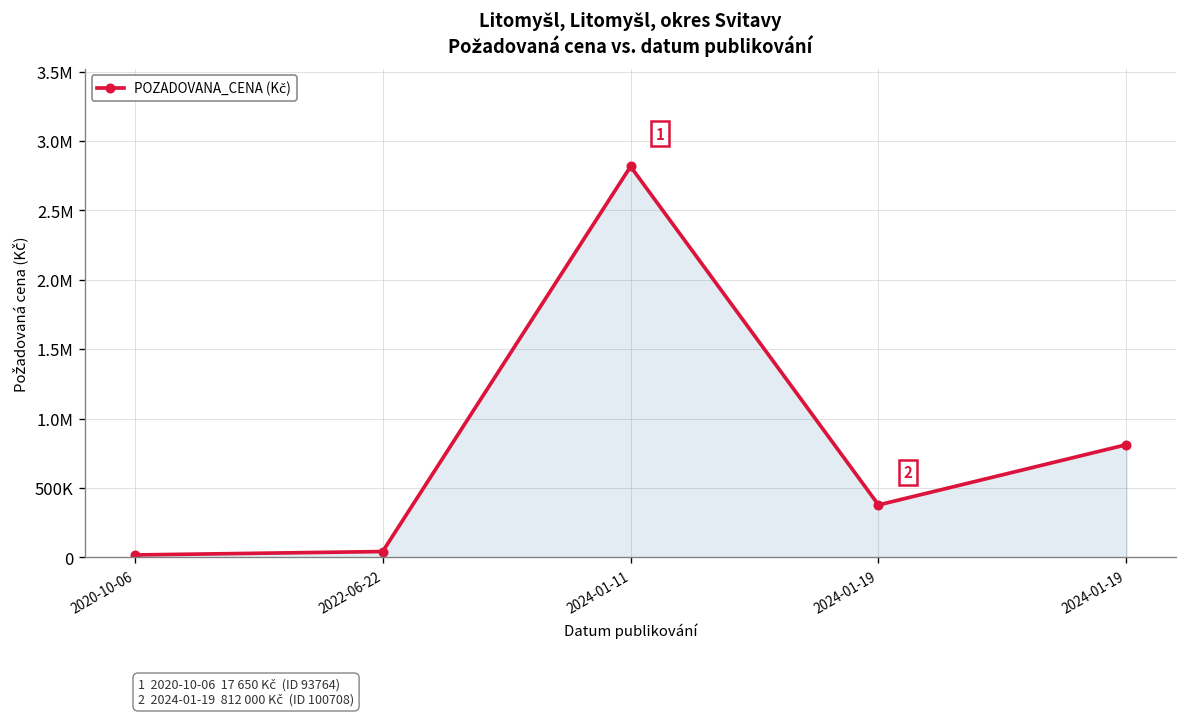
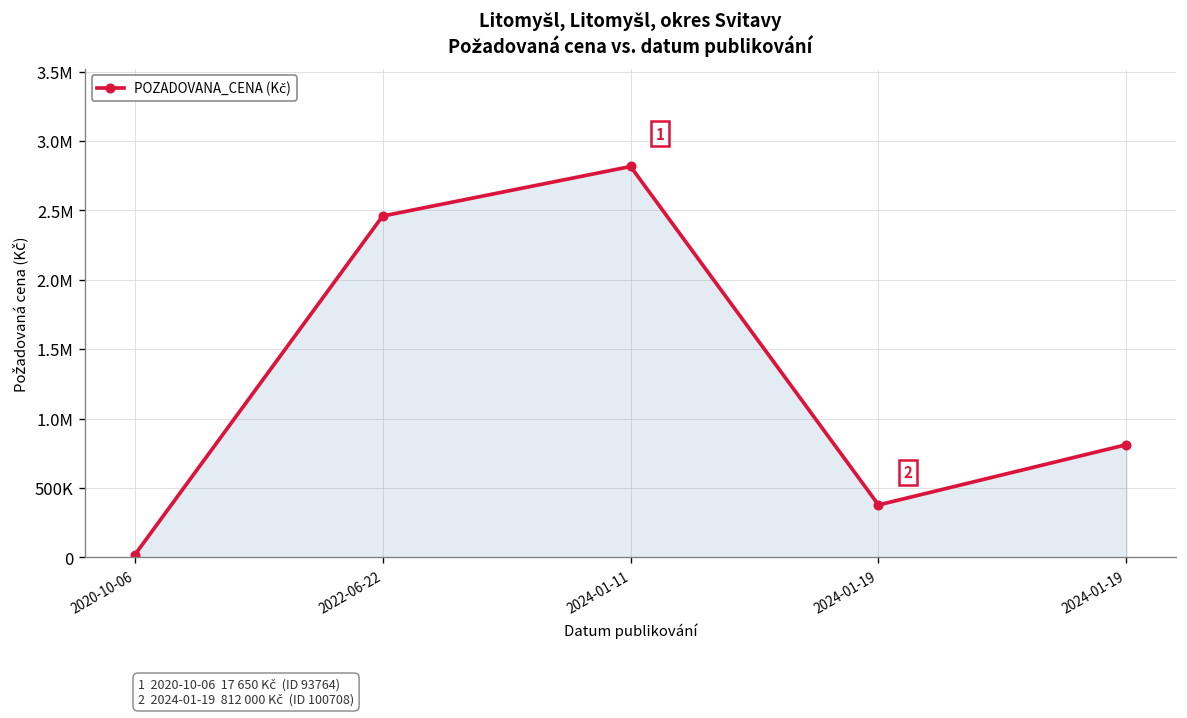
2022-06-22: 40000 -> 2460000
